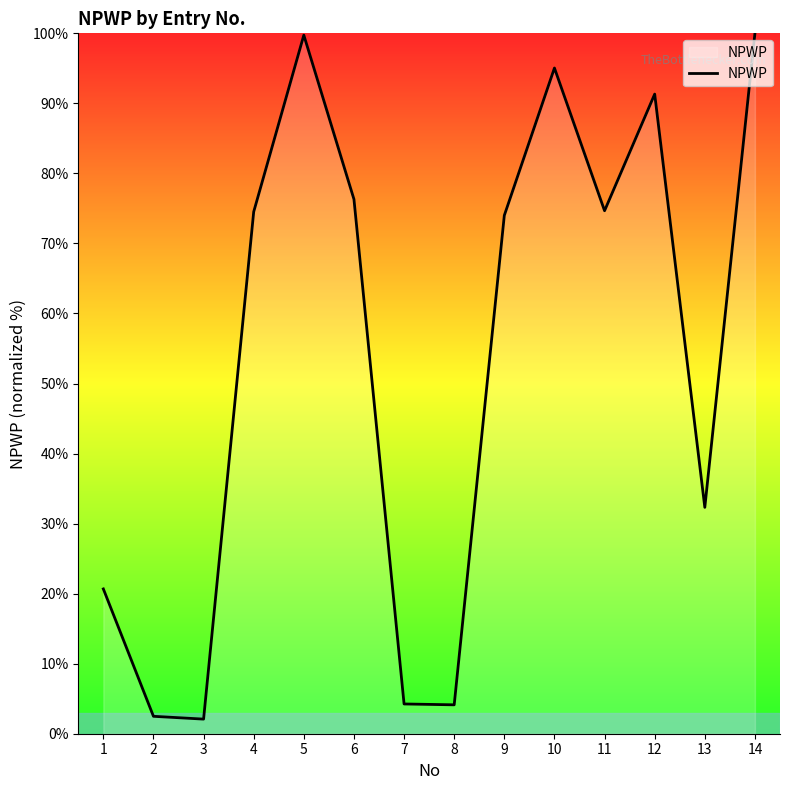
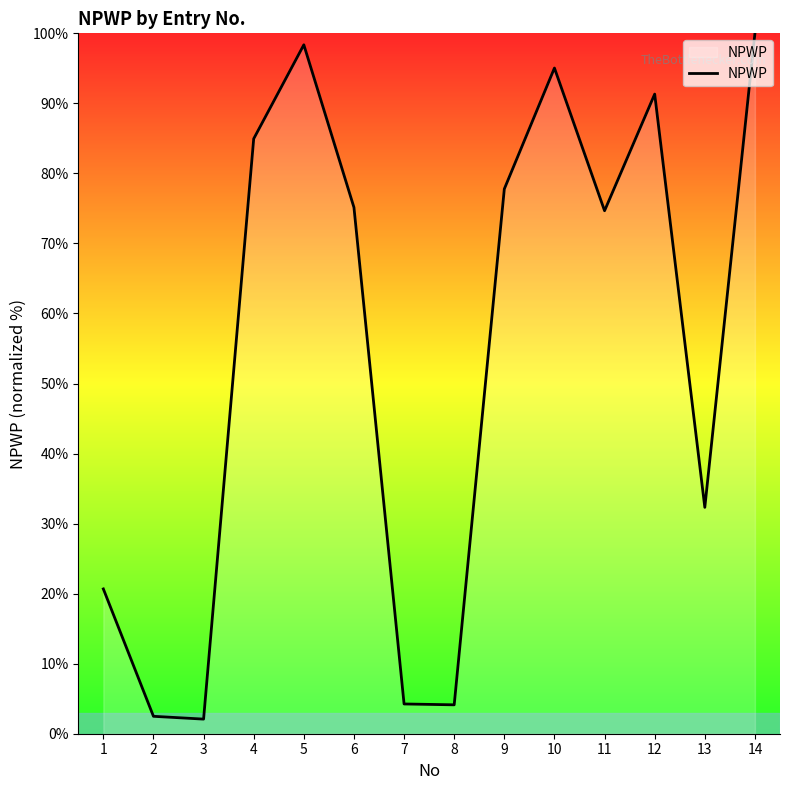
4: 75% -> 85%
5: 100% -> 98%
6: 76% -> 75%
9: 74% -> 78%
